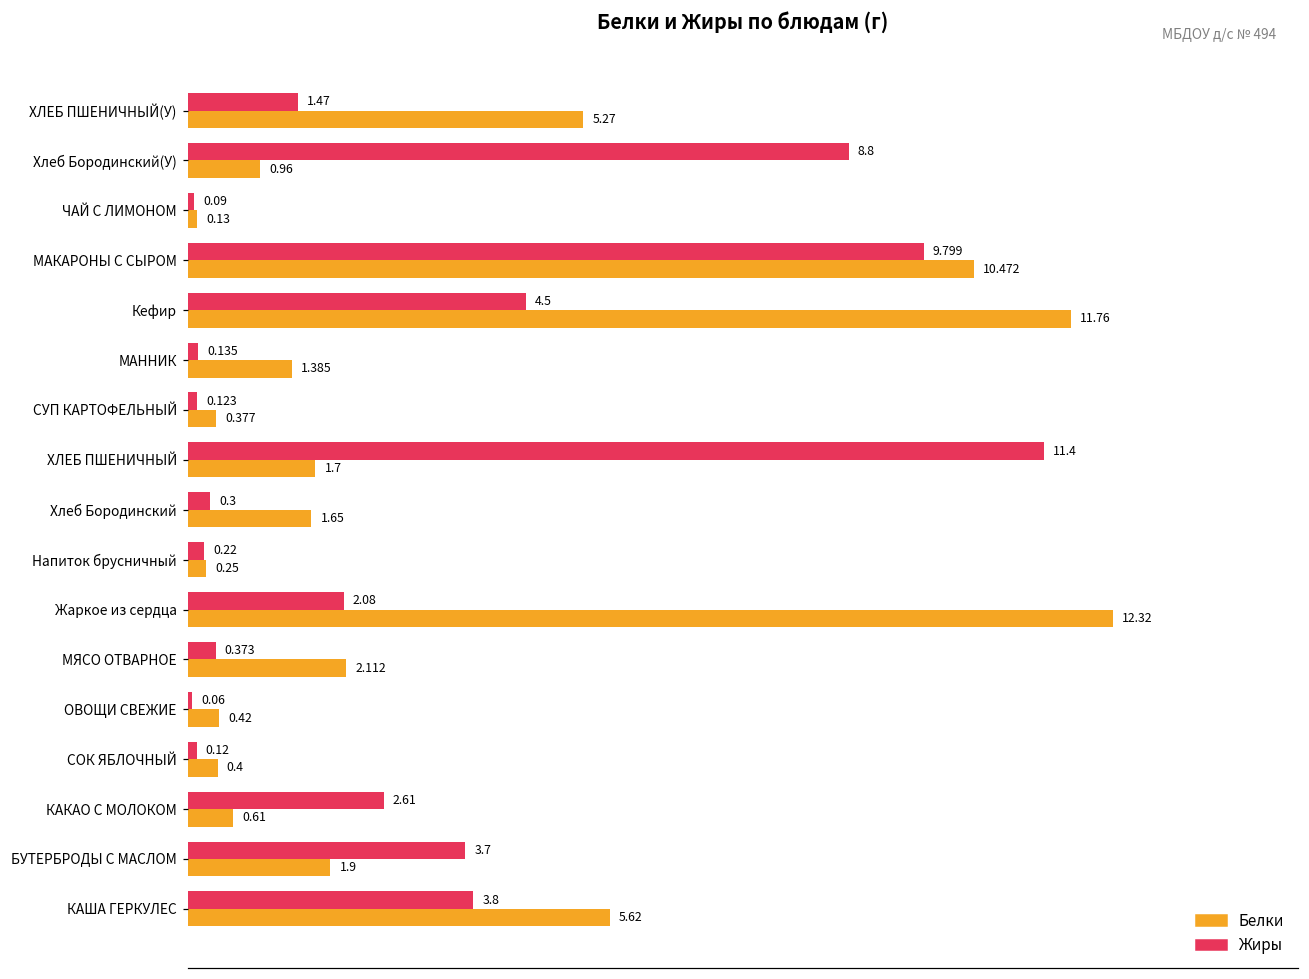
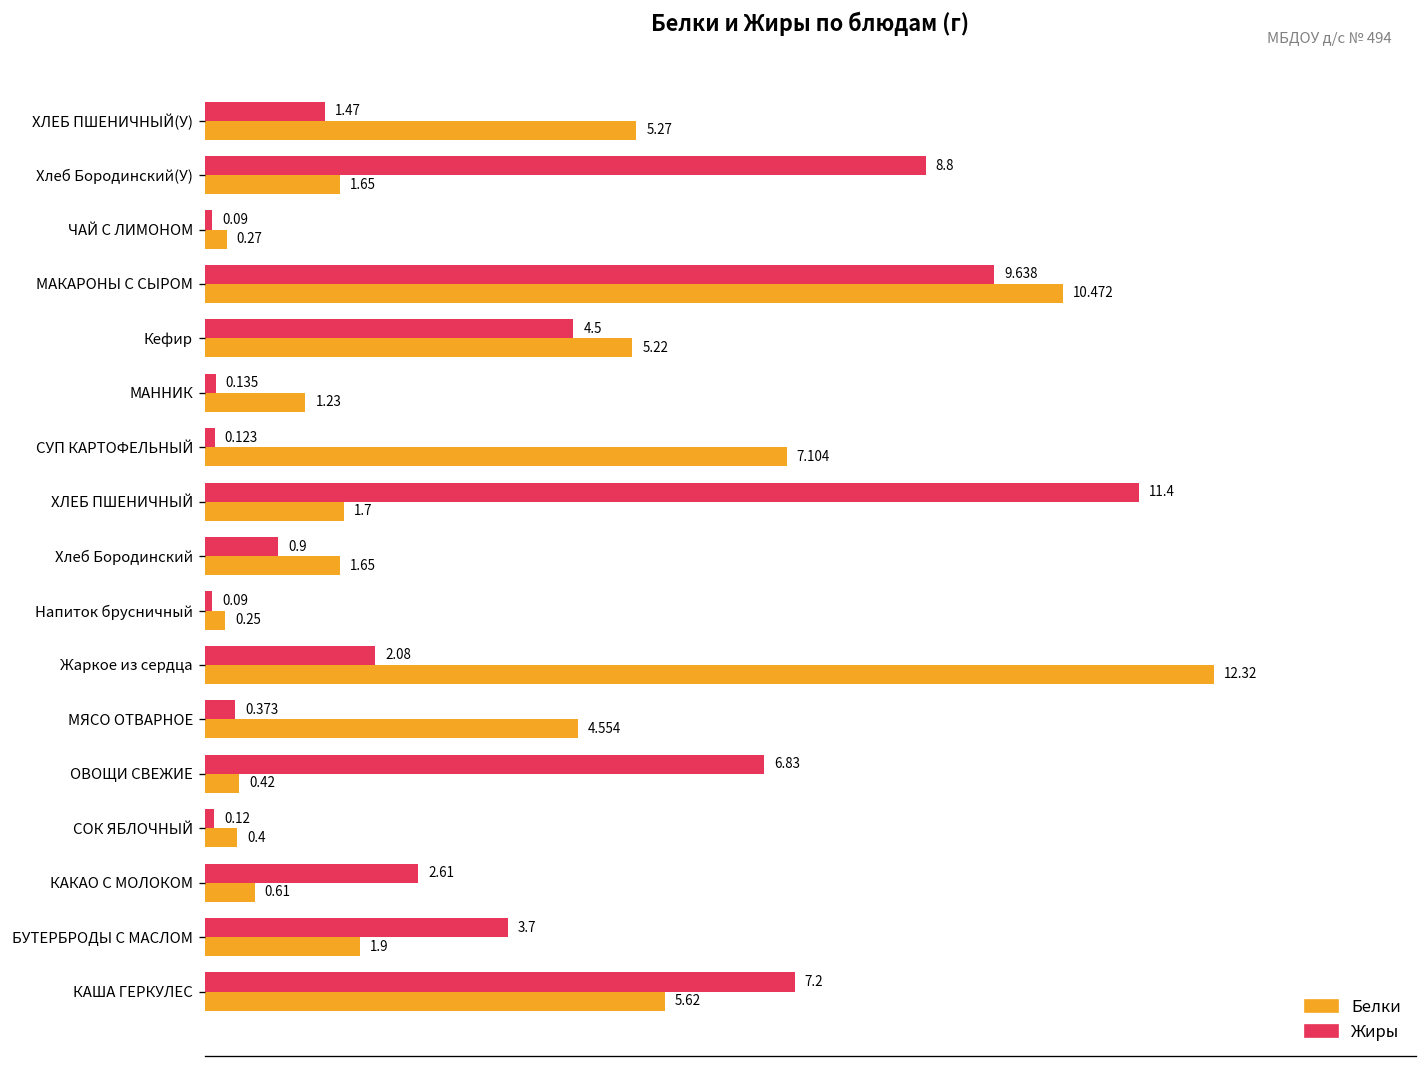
Белки, Хлеб Бородинский(У): 0.96 -> 1.65
Белки, ЧАЙ С ЛИМОНОМ: 0.13 -> 0.27
Жиры, МАКАРОНЫ С СЫРОМ: 9.799 -> 9.638
Белки, Кефир: 11.76 -> 5.22
Белки, МАННИК: 1.385 -> 1.23
Белки, СУП КАРТОФЕЛЬНЫЙ: 0.377 -> 7.104
Жиры, Хлеб Бородинский: 0.3 -> 0.9
Жиры, Напиток брусничный: 0.22 -> 0.09
Белки, МЯСО ОТВАРНОЕ: 2.112 -> 4.554
Жиры, ОВОЩИ СВЕЖИЕ: 0.06 -> 6.83
Жиры, КАША ГЕРКУЛЕС: 3.8 -> 7.2
